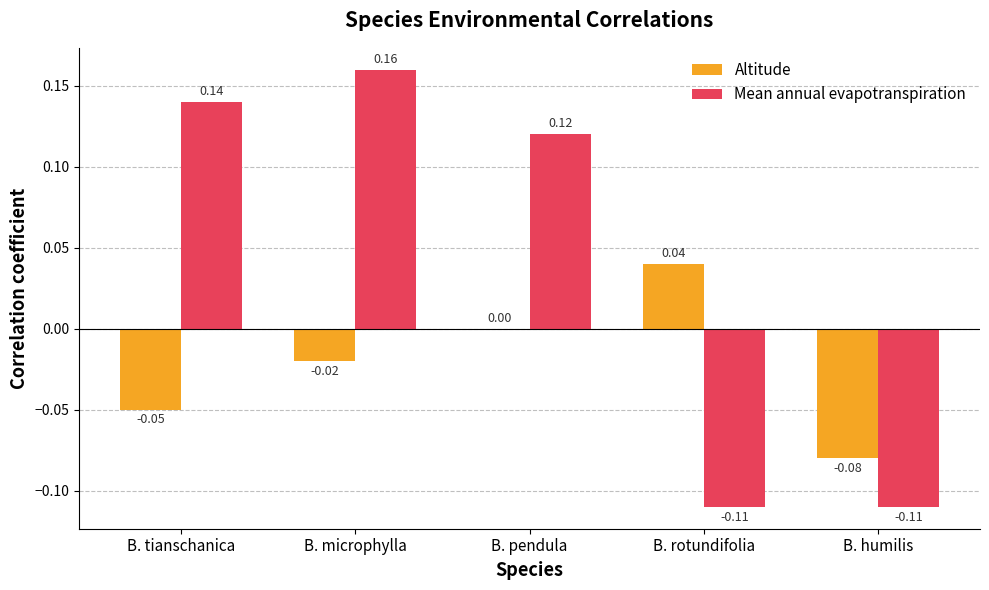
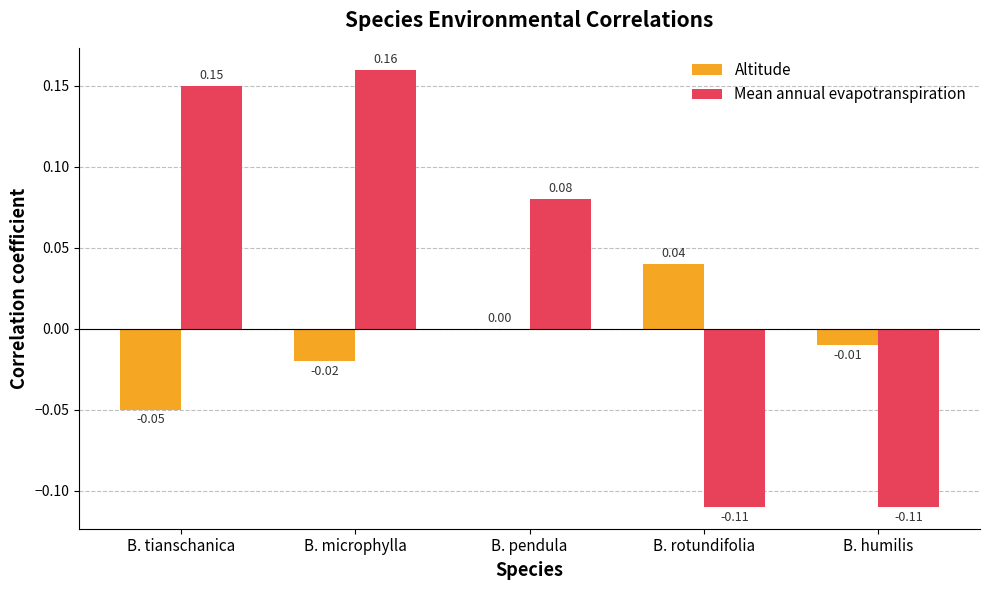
Mean annual evapotranspiration, B. tianschanica: 0.14 -> 0.15
Mean annual evapotranspiration, B. pendula: 0.12 -> 0.08
Altitude, B. humilis: -0.08 -> -0.01
